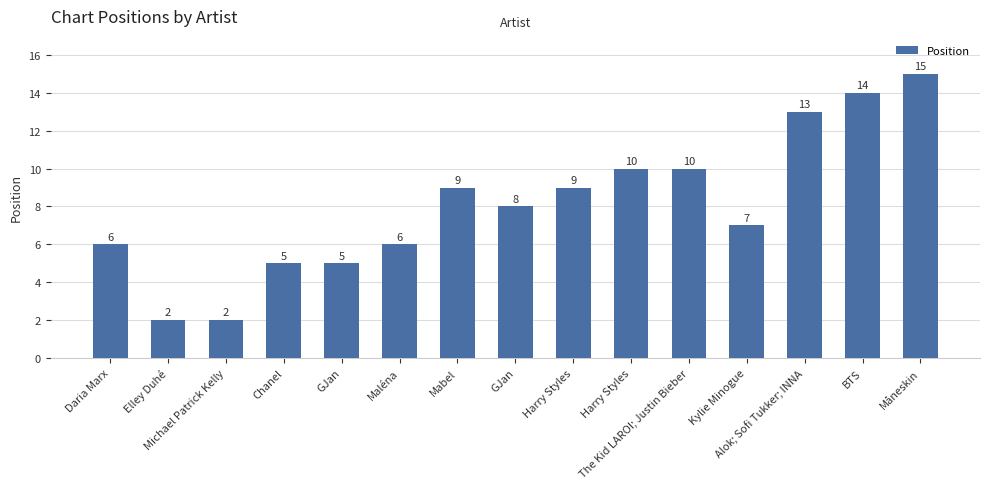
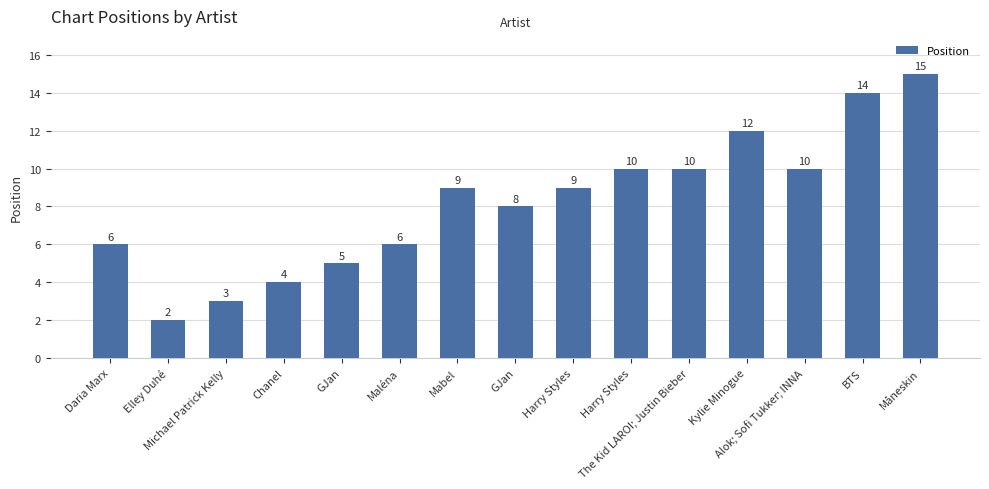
Michael Patrick Kelly: 2 -> 3
Chanel: 5 -> 4
Kylie Minogue: 7 -> 12
Alok; Sofi Tukker; INNA: 13 -> 10
